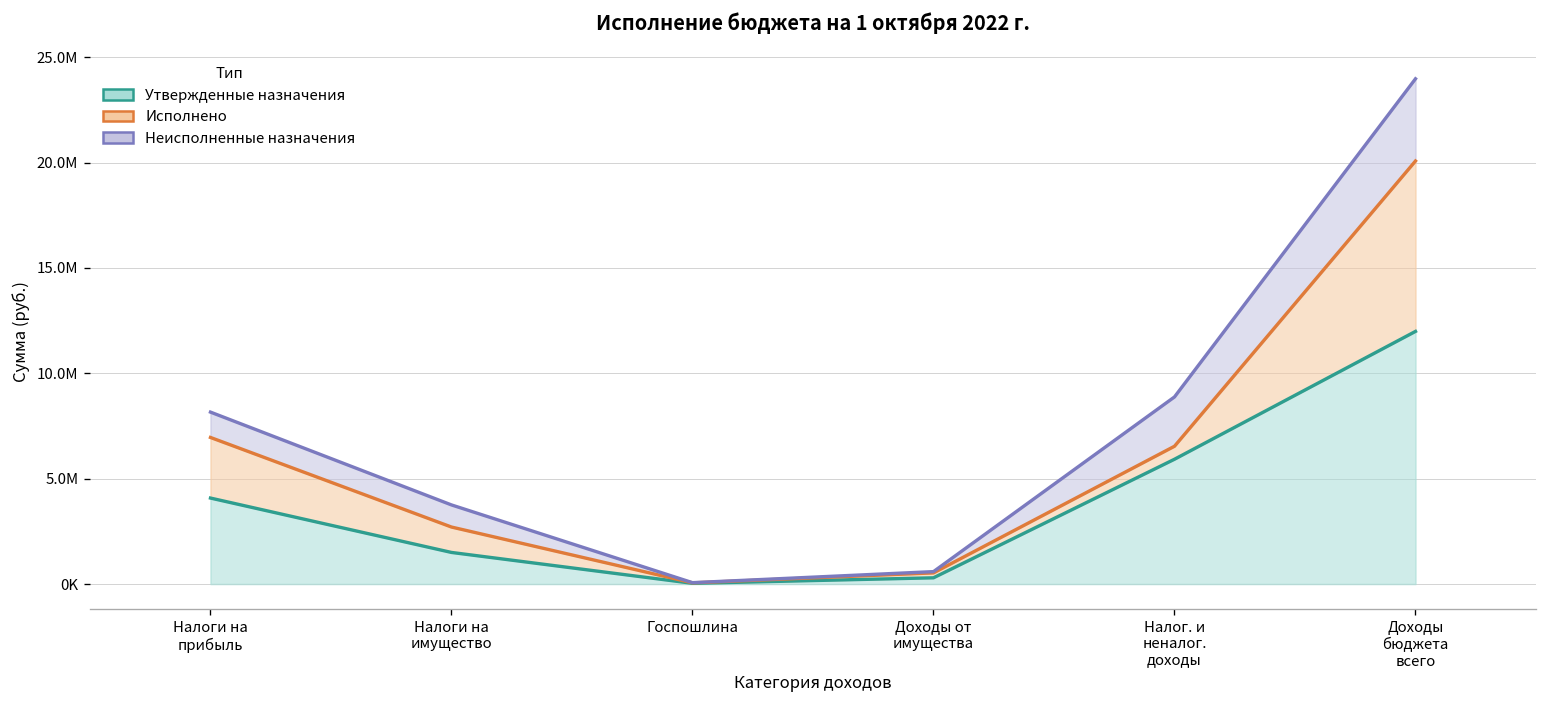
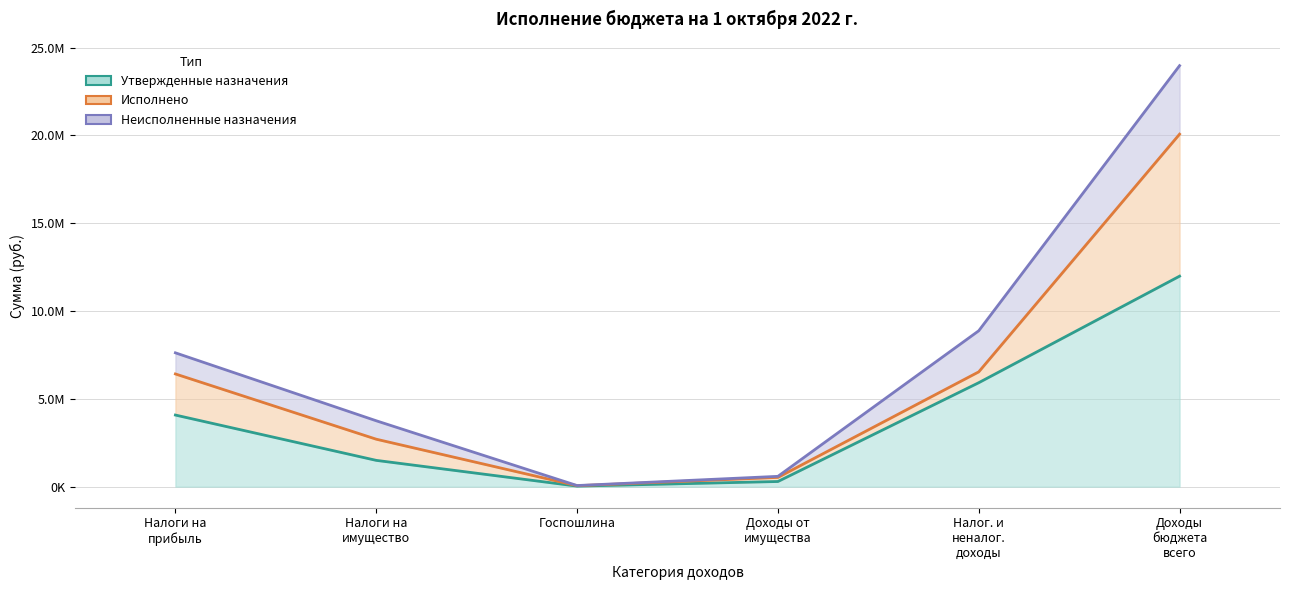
Исполнено, Налоги на прибыль: 2900000 -> 2300000
